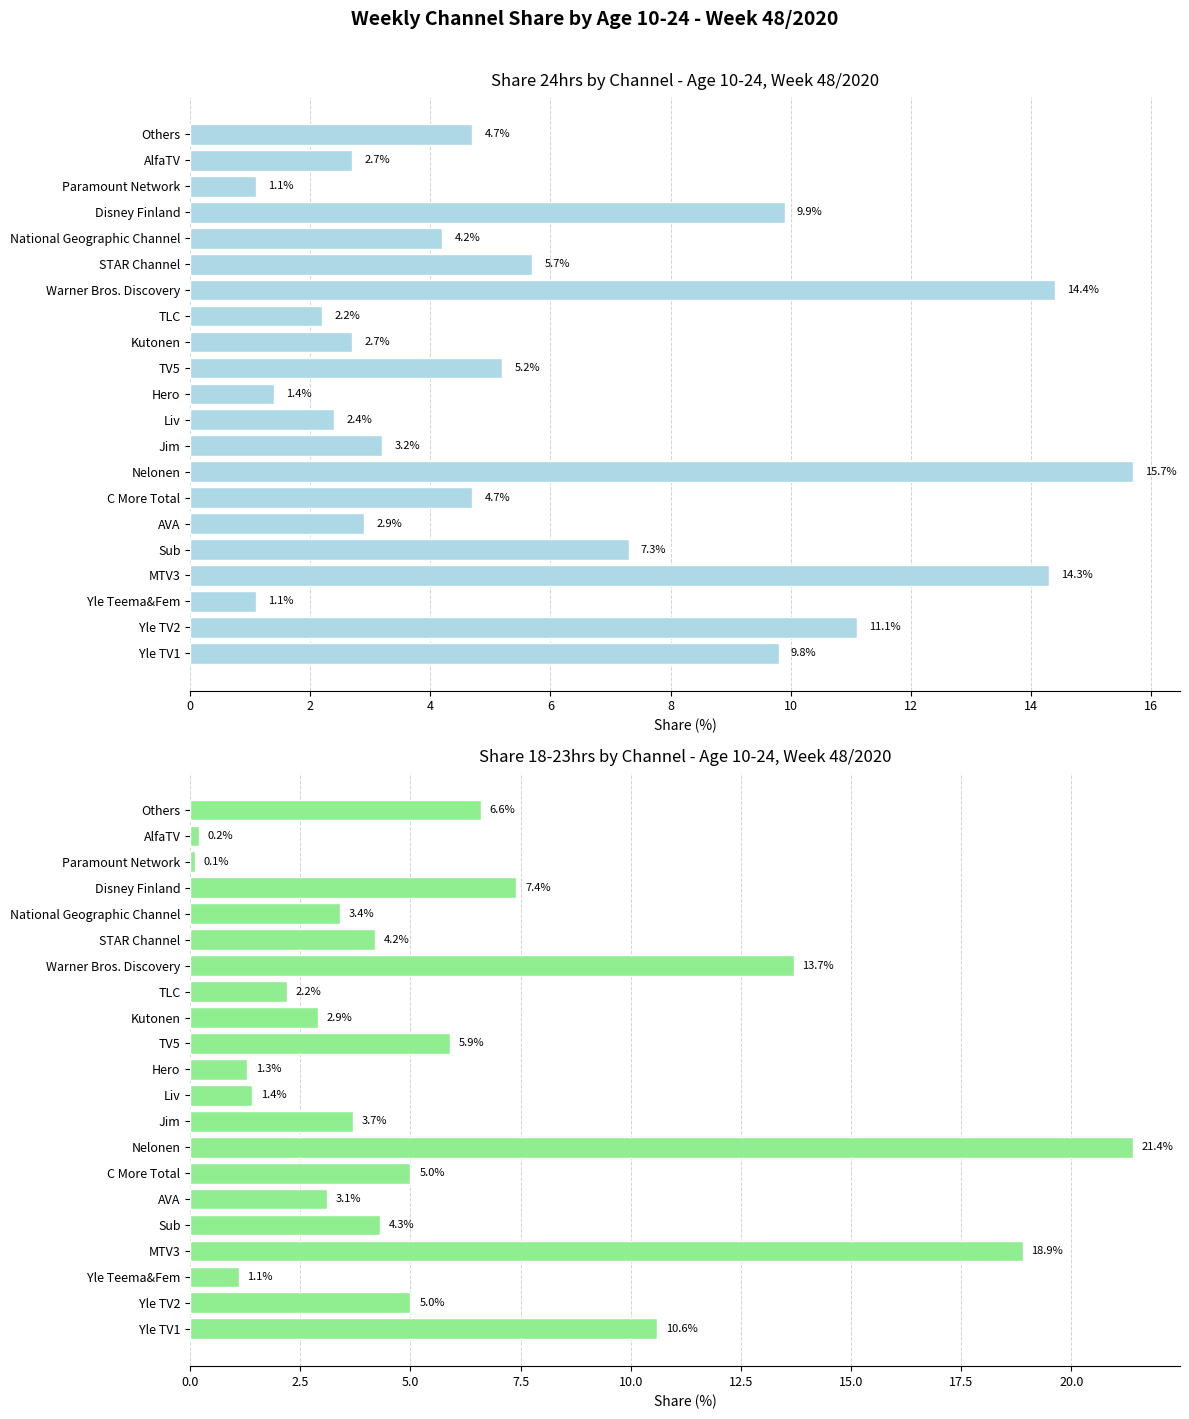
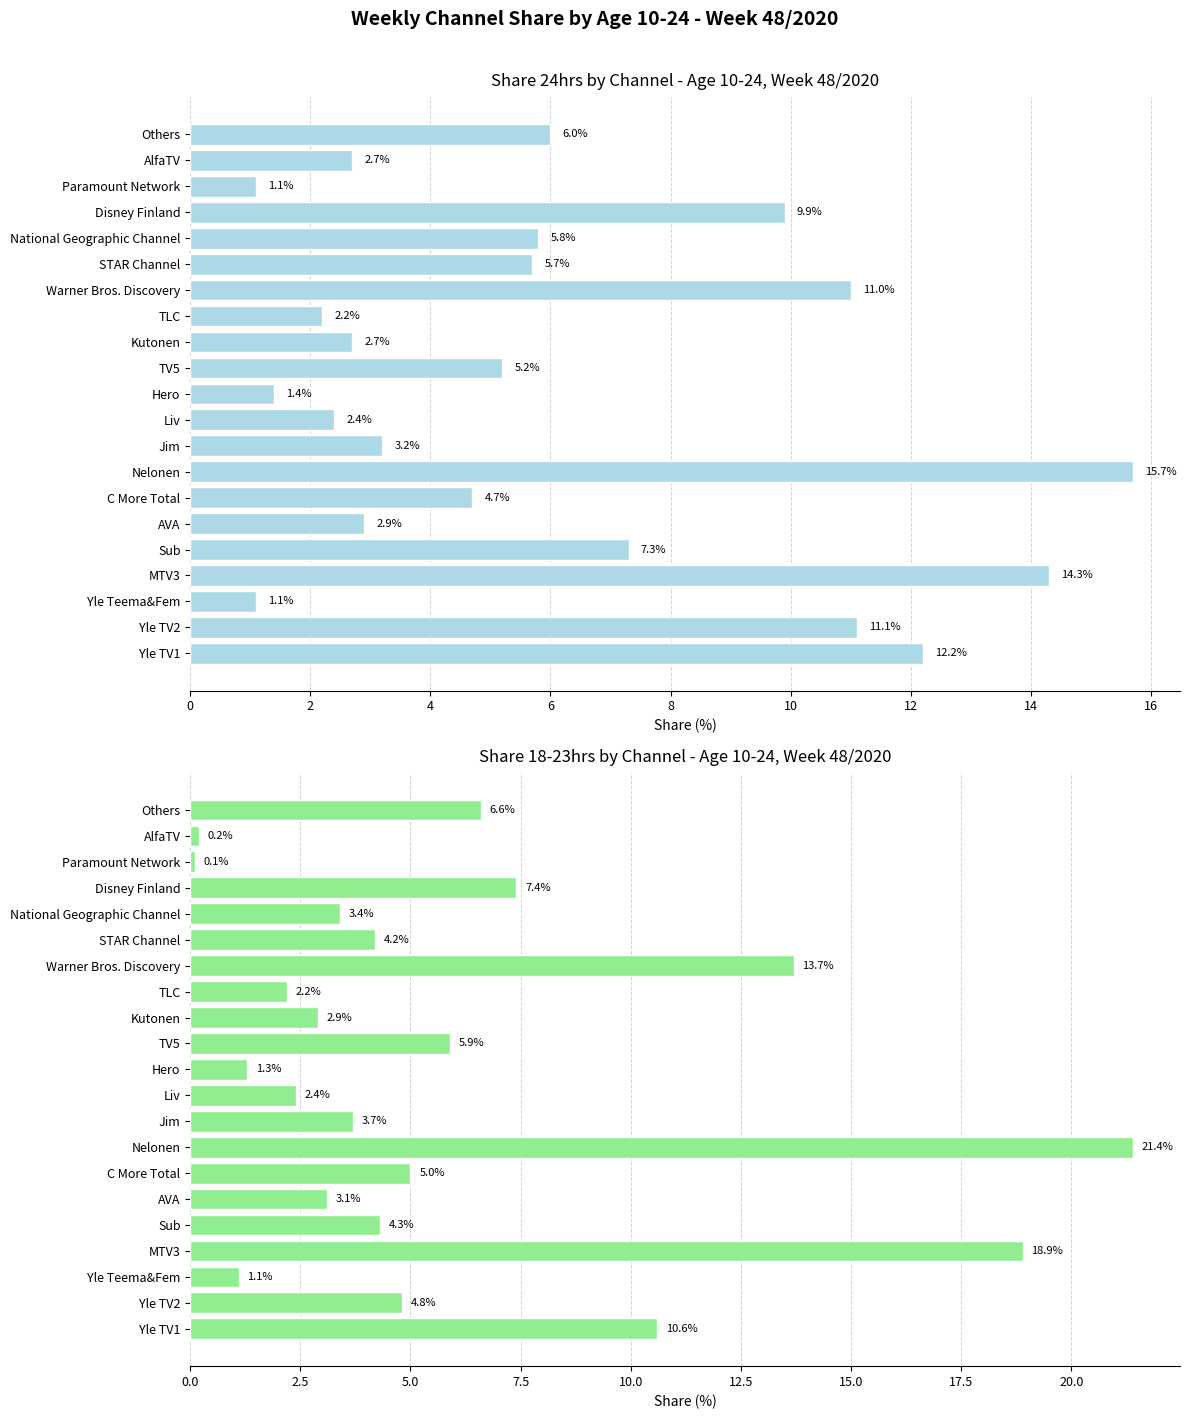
Share 24hrs by Channel - Age 10-24, Week 48/2020, Others: 4.7% -> 6.0%
Share 24hrs by Channel - Age 10-24, Week 48/2020, National Geographic Channel: 4.2% -> 5.8%
Share 24hrs by Channel - Age 10-24, Week 48/2020, Warner Bros. Discovery: 14.4% -> 11.0%
Share 24hrs by Channel - Age 10-24, Week 48/2020, Yle TV1: 9.8% -> 12.2%
Share 18-23hrs by Channel - Age 10-24, Week 48/2020, Liv: 1.4% -> 2.4%
Share 18-23hrs by Channel - Age 10-24, Week 48/2020, Yle TV2: 5.0% -> 4.8%
